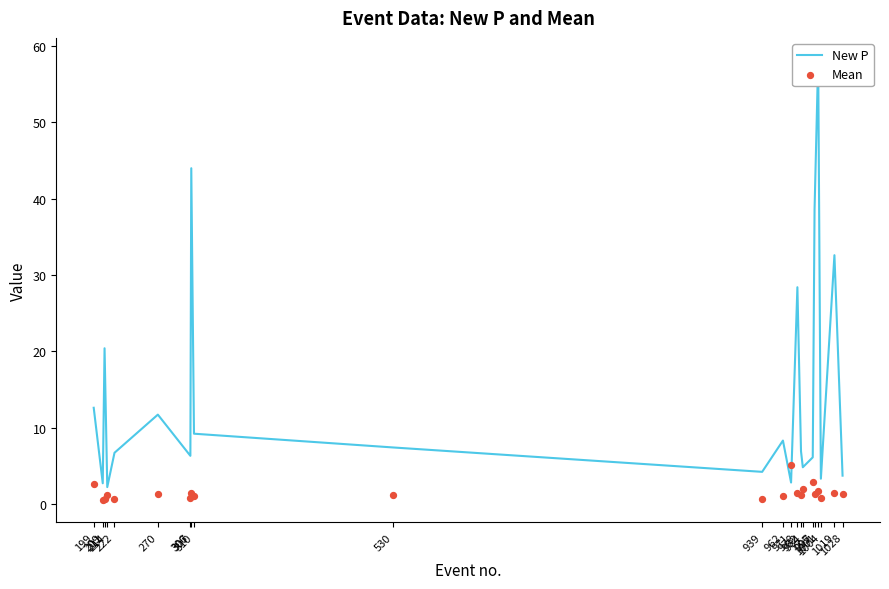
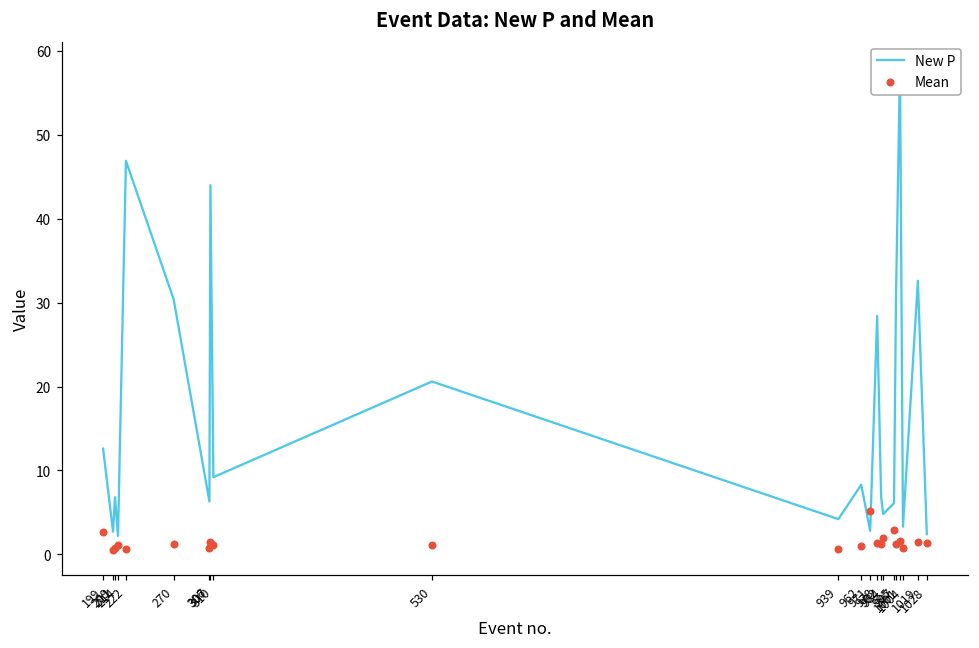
New P, 211: 20 -> 7
New P, 222: 7 -> 47
New P, 270: 12 -> 30
New P, 530: 7 -> 21
New P, 997: 39 -> 31
New P, 1028: 4 -> 2
